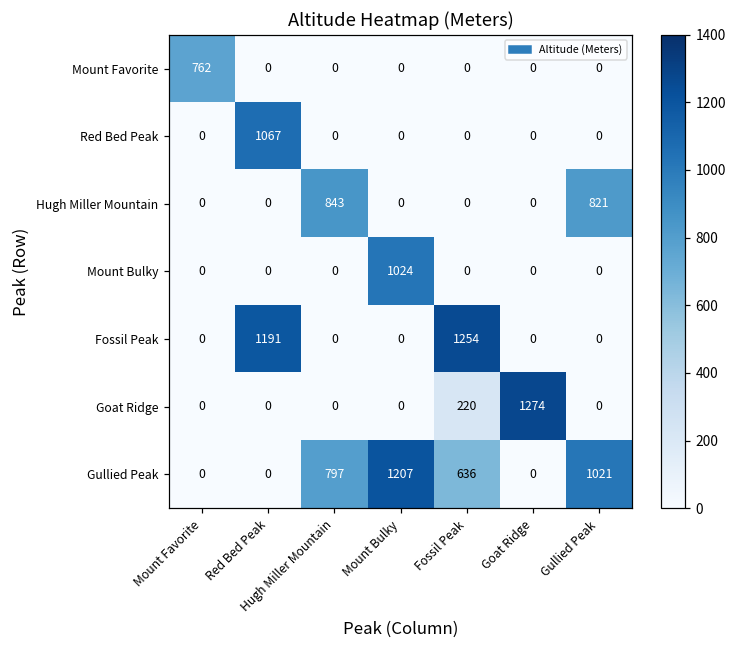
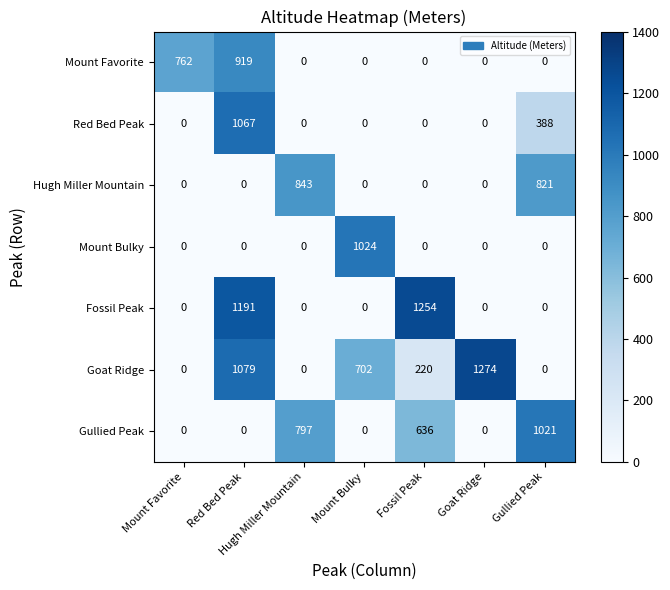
Mount Favorite, Red Bed Peak: 0 -> 919
Red Bed Peak, Gullied Peak: 0 -> 388
Goat Ridge, Red Bed Peak: 0 -> 1079
Goat Ridge, Mount Bulky: 0 -> 702
Gullied Peak, Mount Bulky: 1207 -> 0
